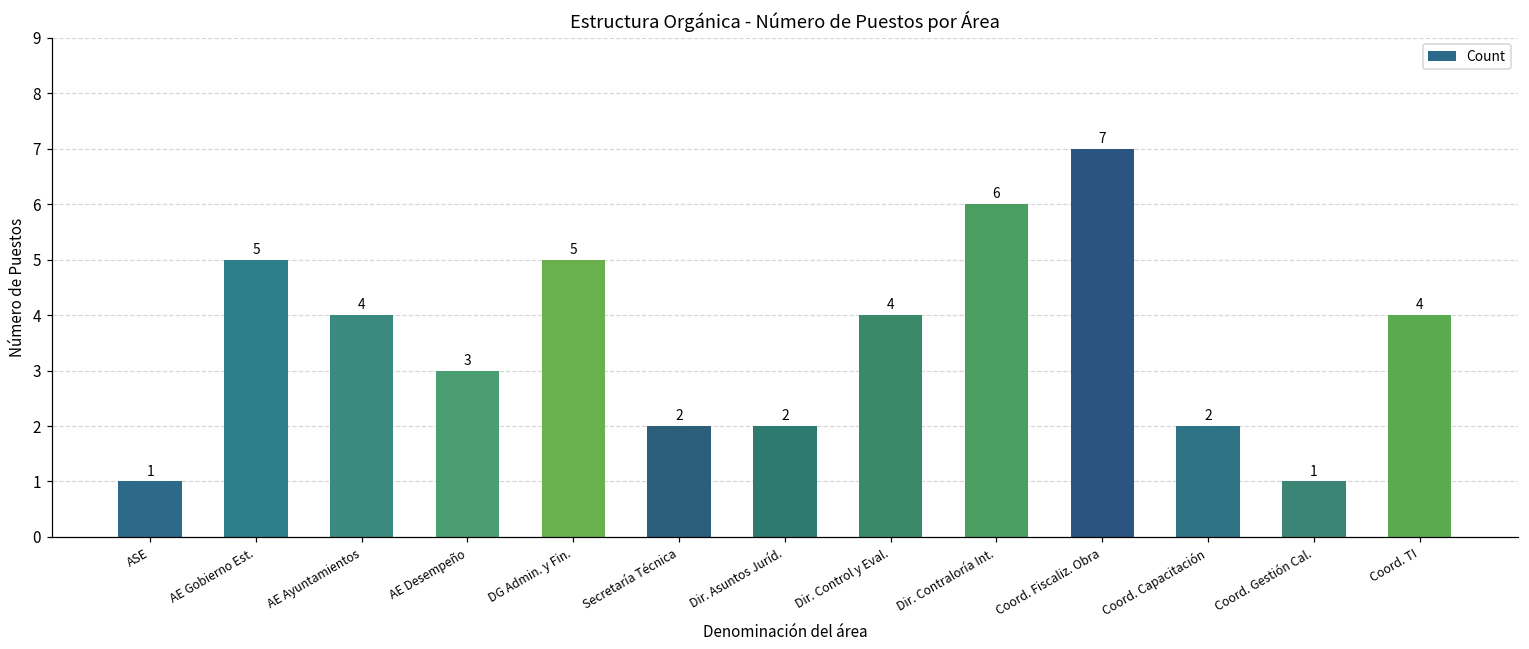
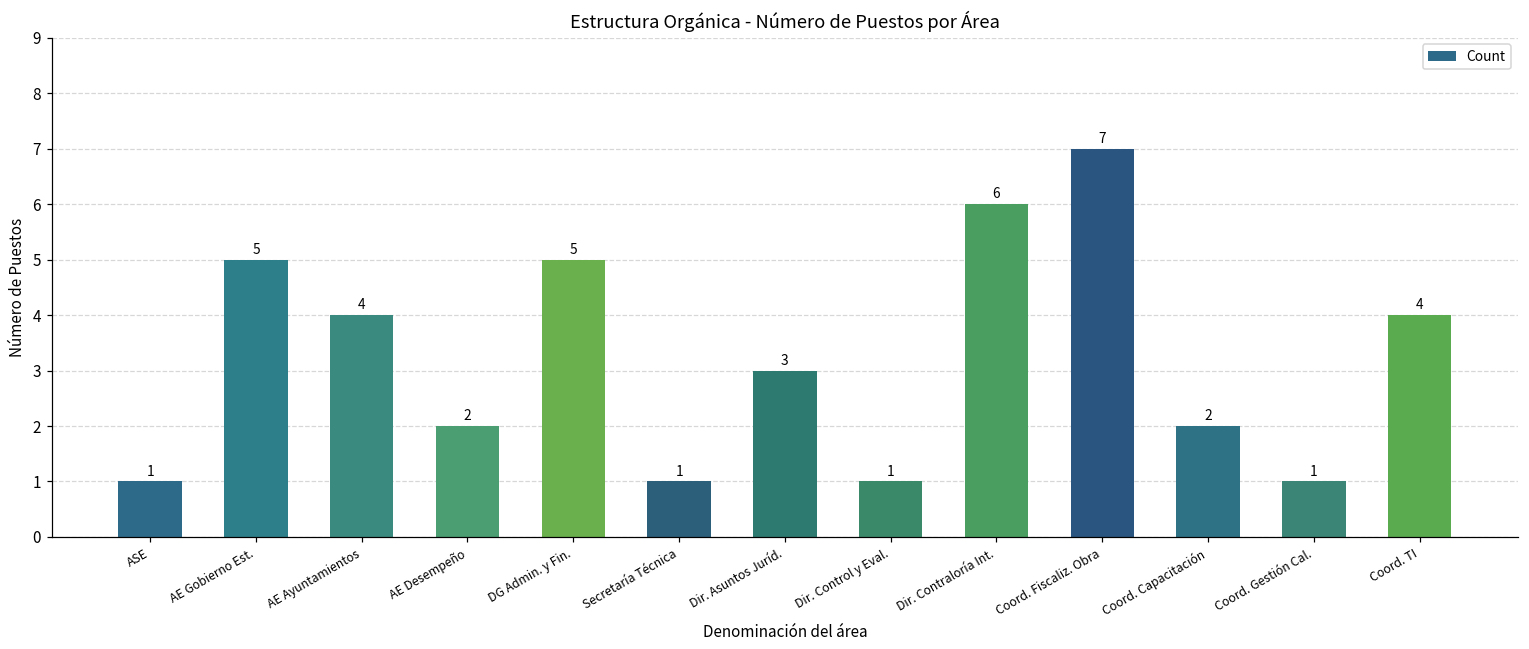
AE Desempeño: 3 -> 2
Secretaría Técnica: 2 -> 1
Dir. Asuntos Juríd.: 2 -> 3
Dir. Control y Eval.: 4 -> 1
